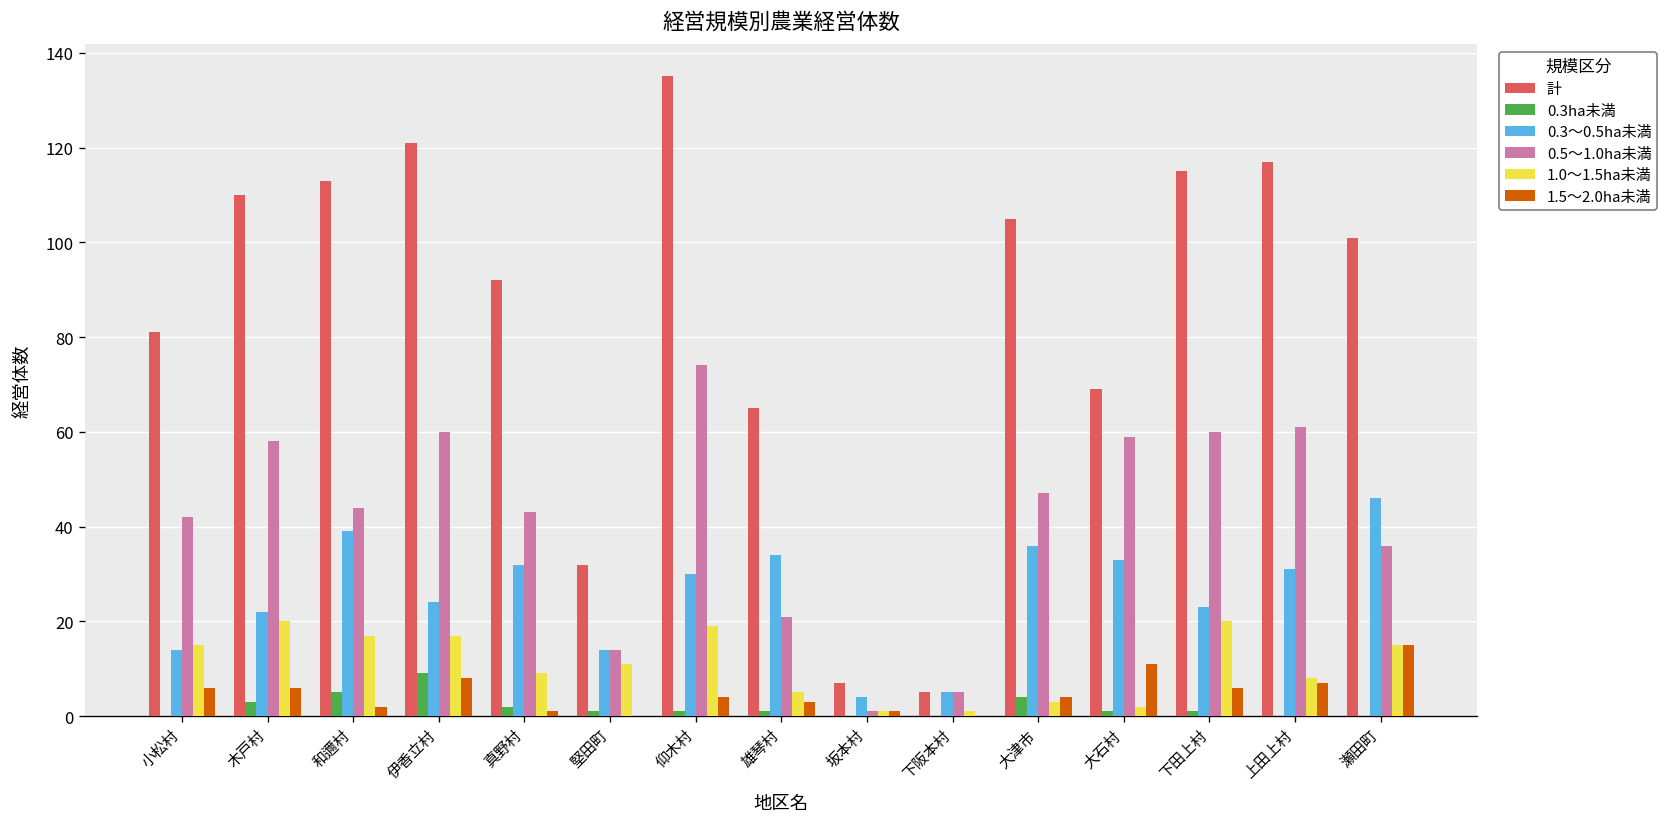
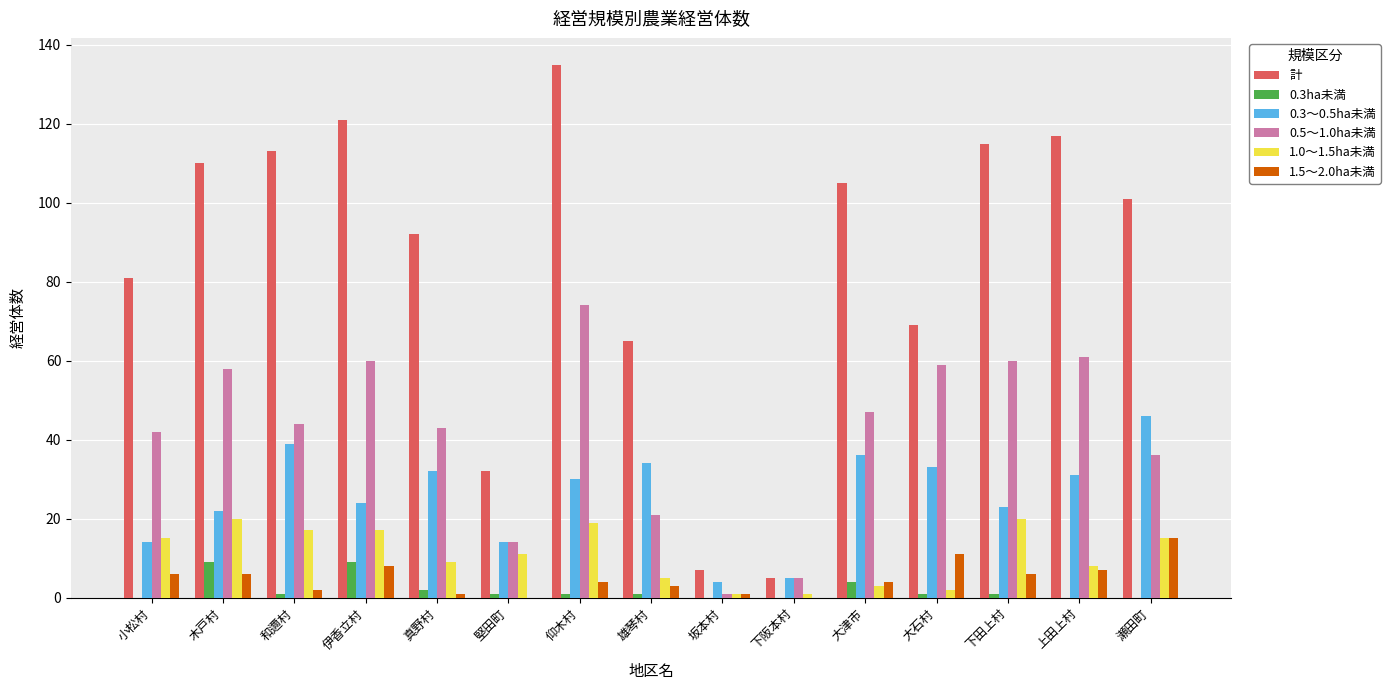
0.3ha未満, 木戸村: 3 -> 9
0.3ha未満, 和邇村: 5 -> 1
